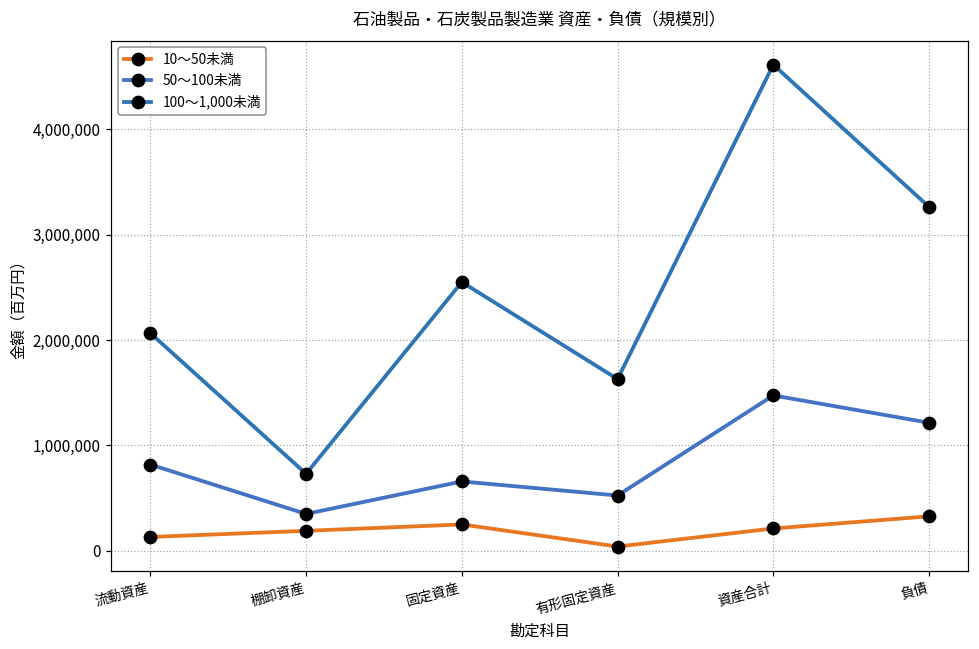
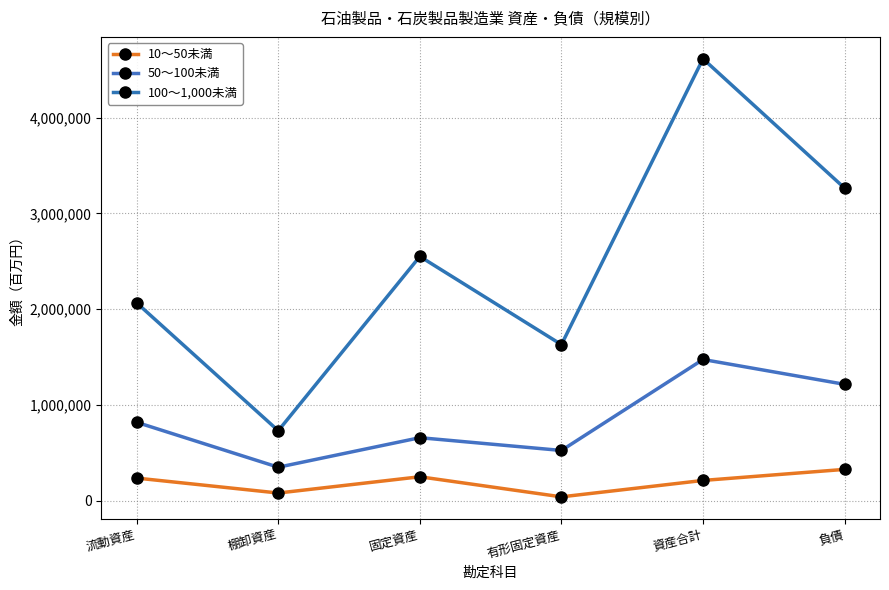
10～50未満, 流動資産: 100,000 -> 200,000
10～50未満, 棚卸資産: 200,000 -> 100,000
